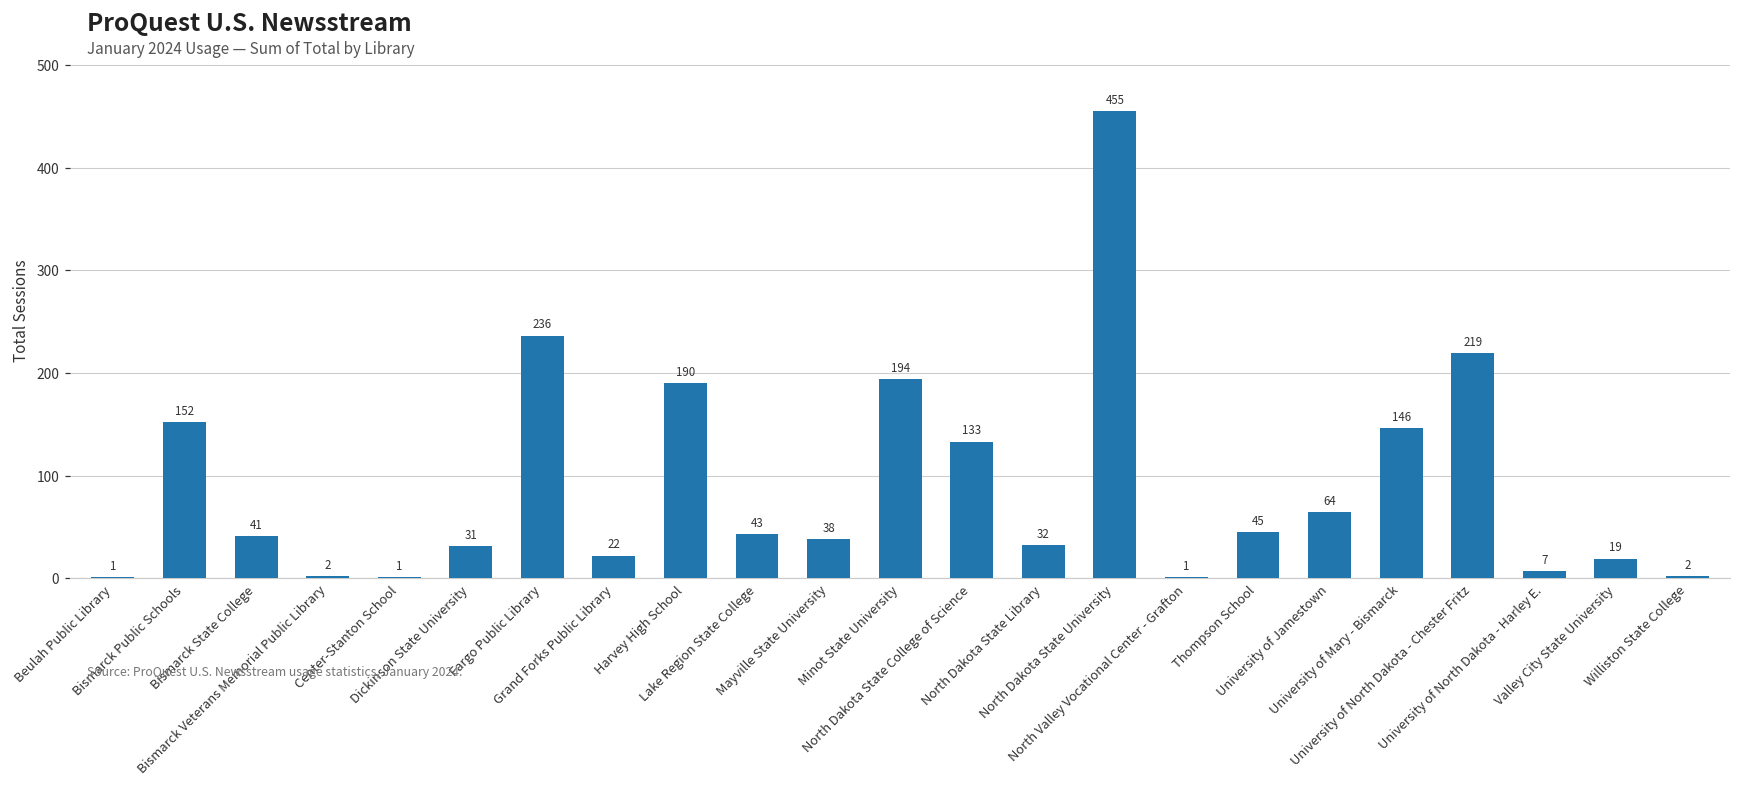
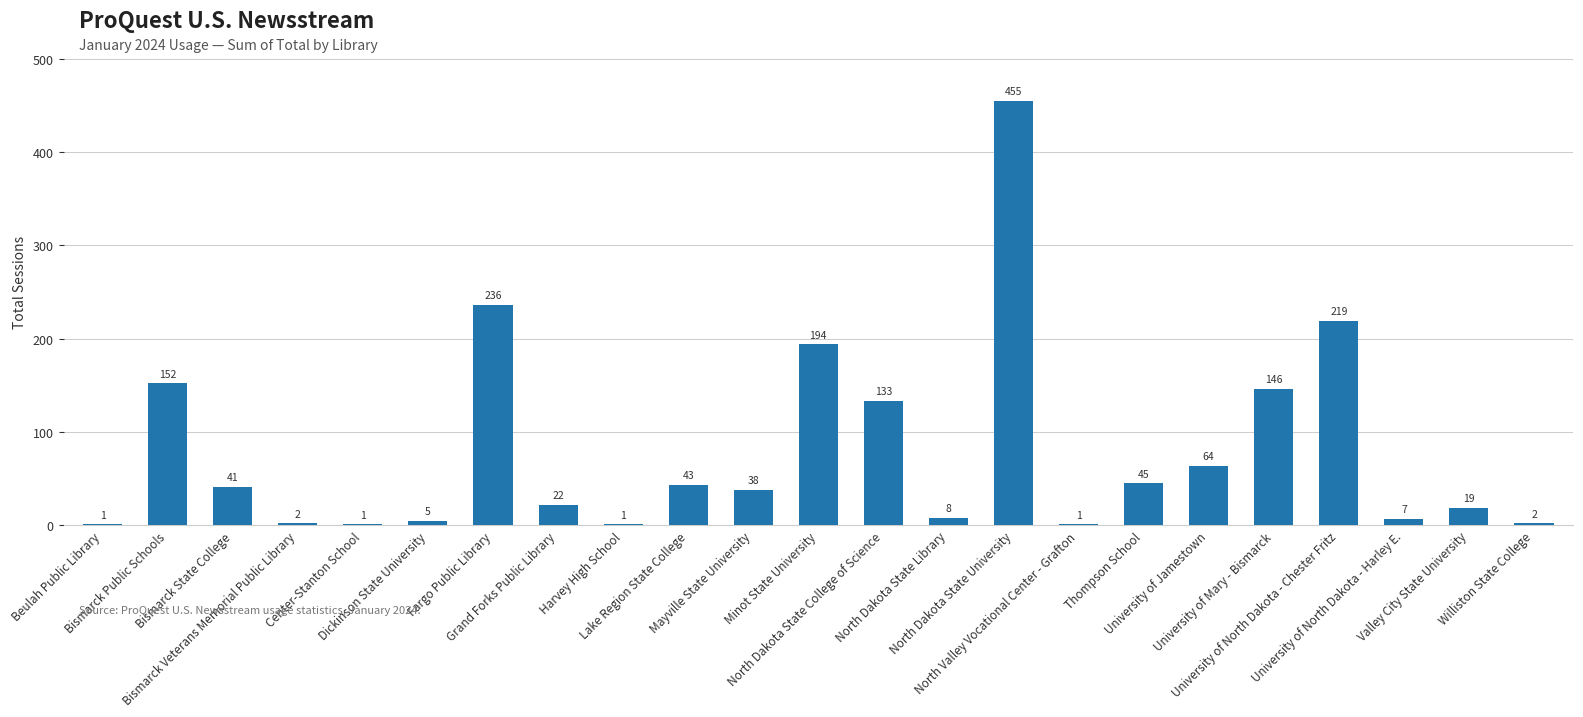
Dickinson State University: 31 -> 5
Harvey High School: 190 -> 1
North Dakota State Library: 32 -> 8
